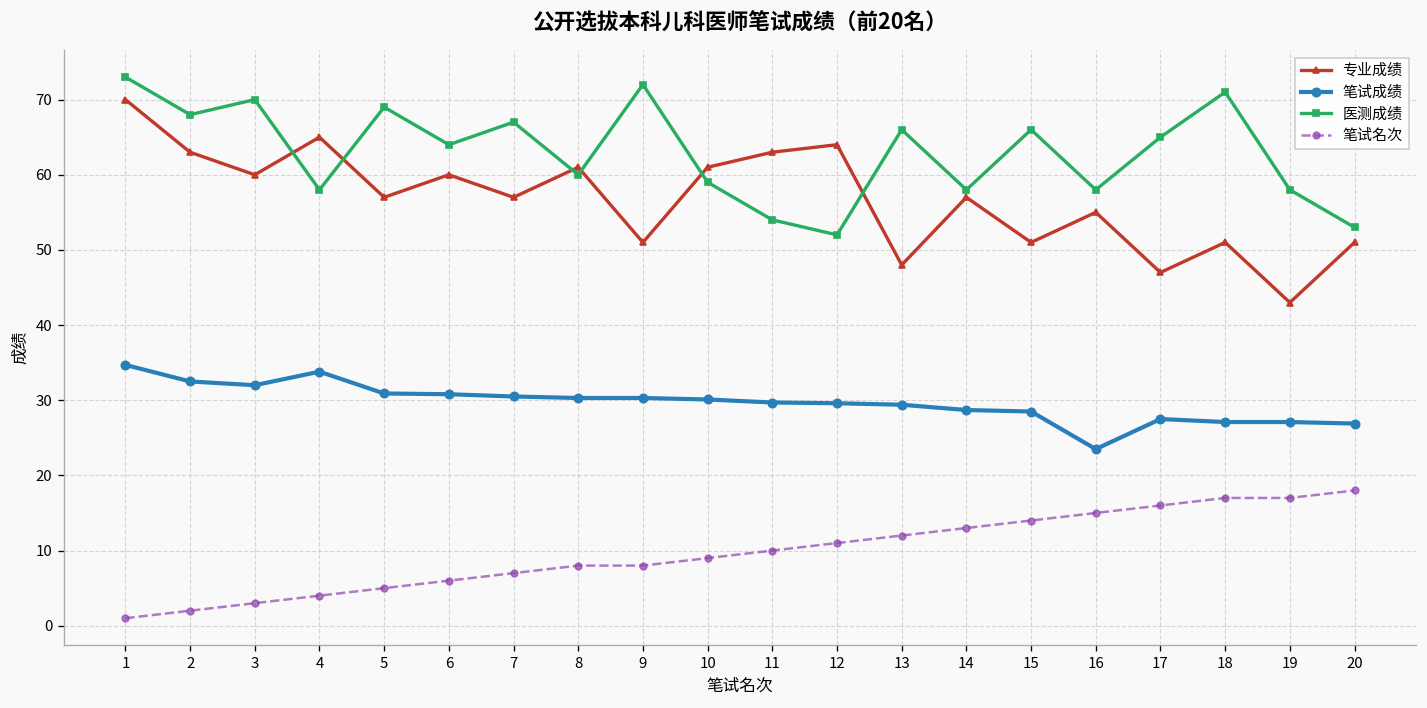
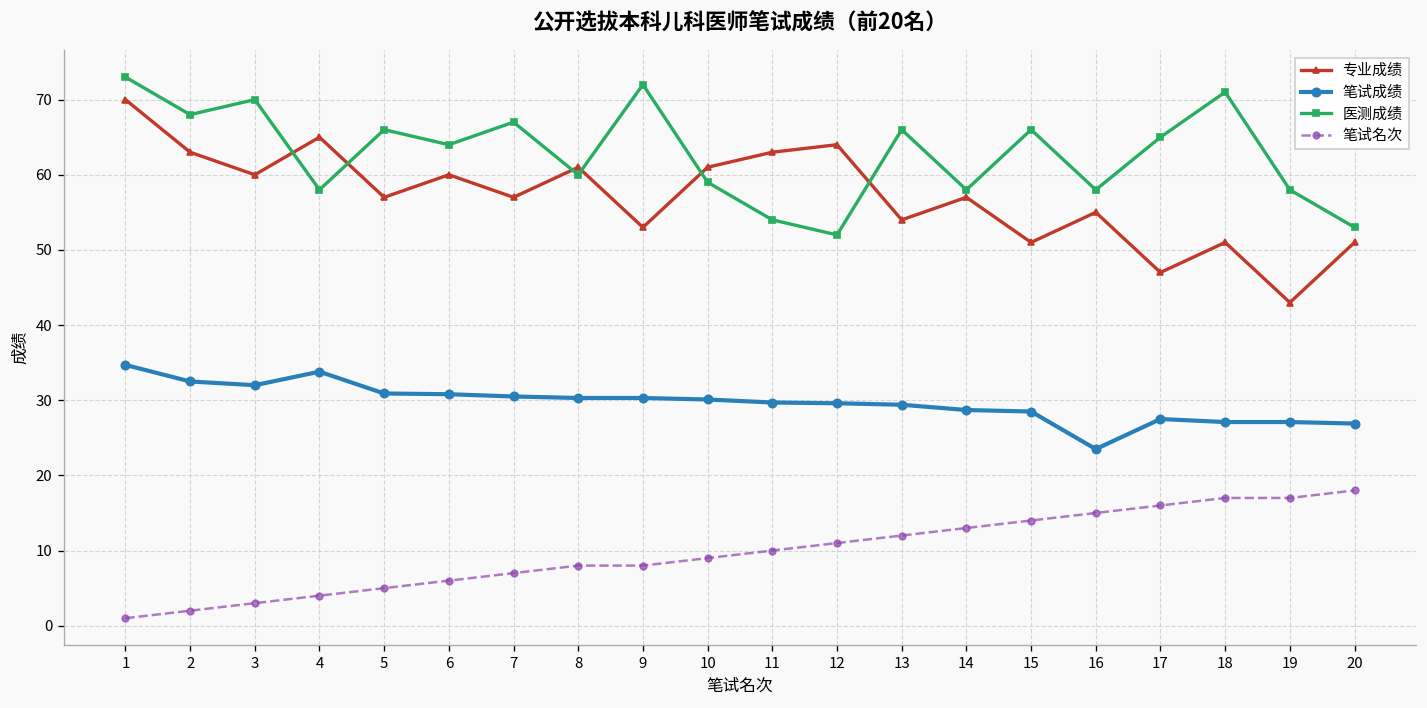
医测成绩, 5: 69 -> 66
专业成绩, 9: 51 -> 53
专业成绩, 13: 48 -> 54
